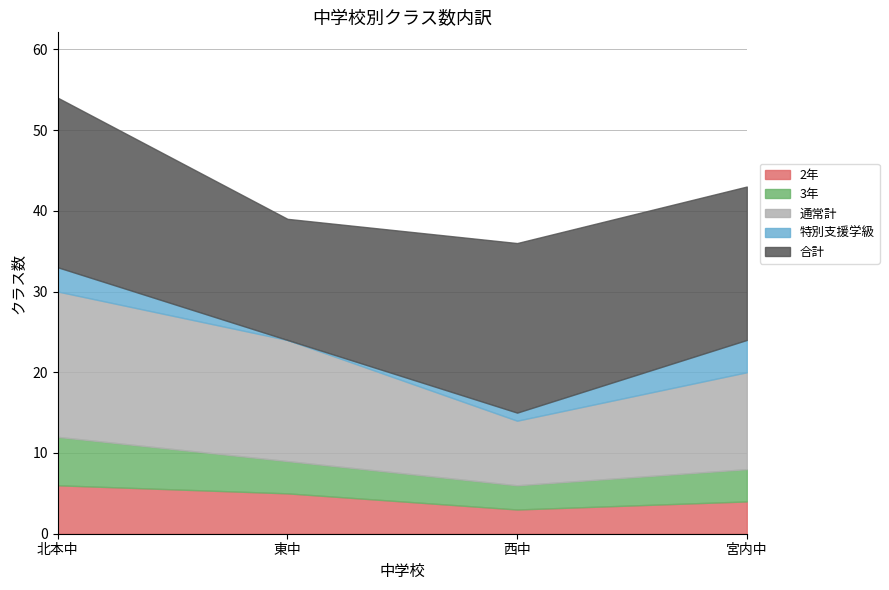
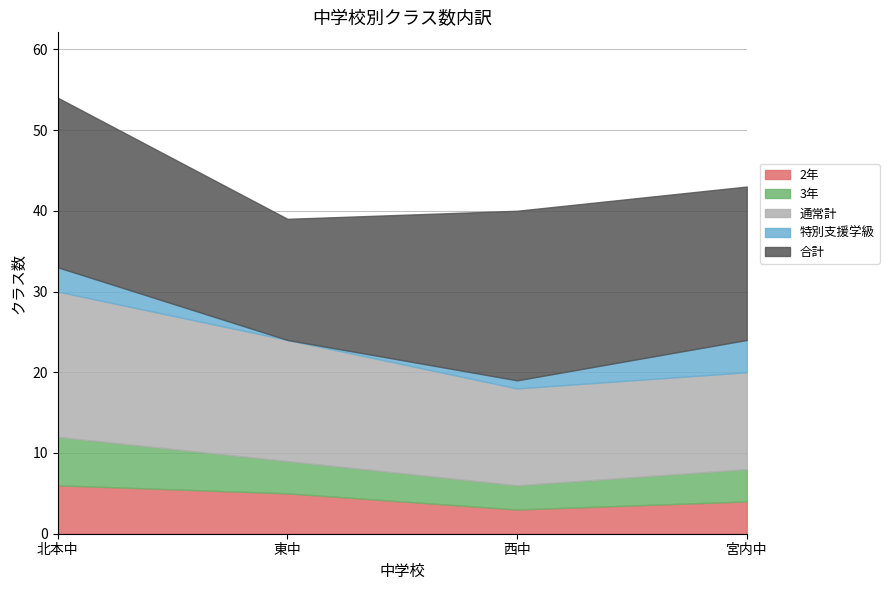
通常計, 西中: 8 -> 12
